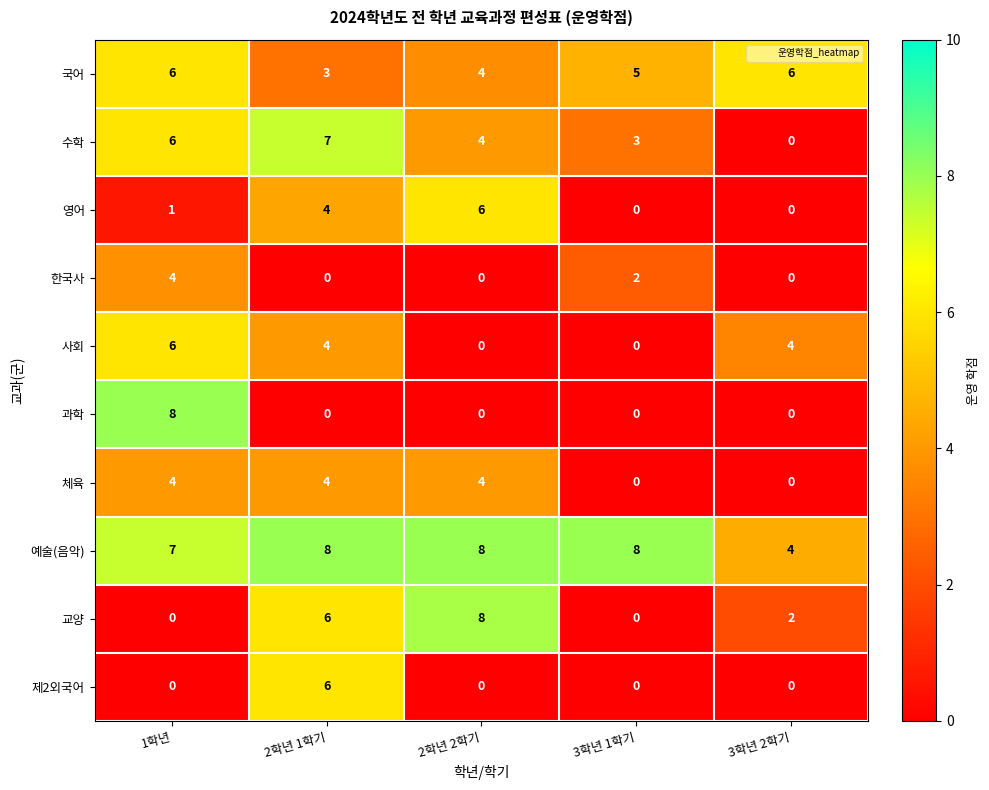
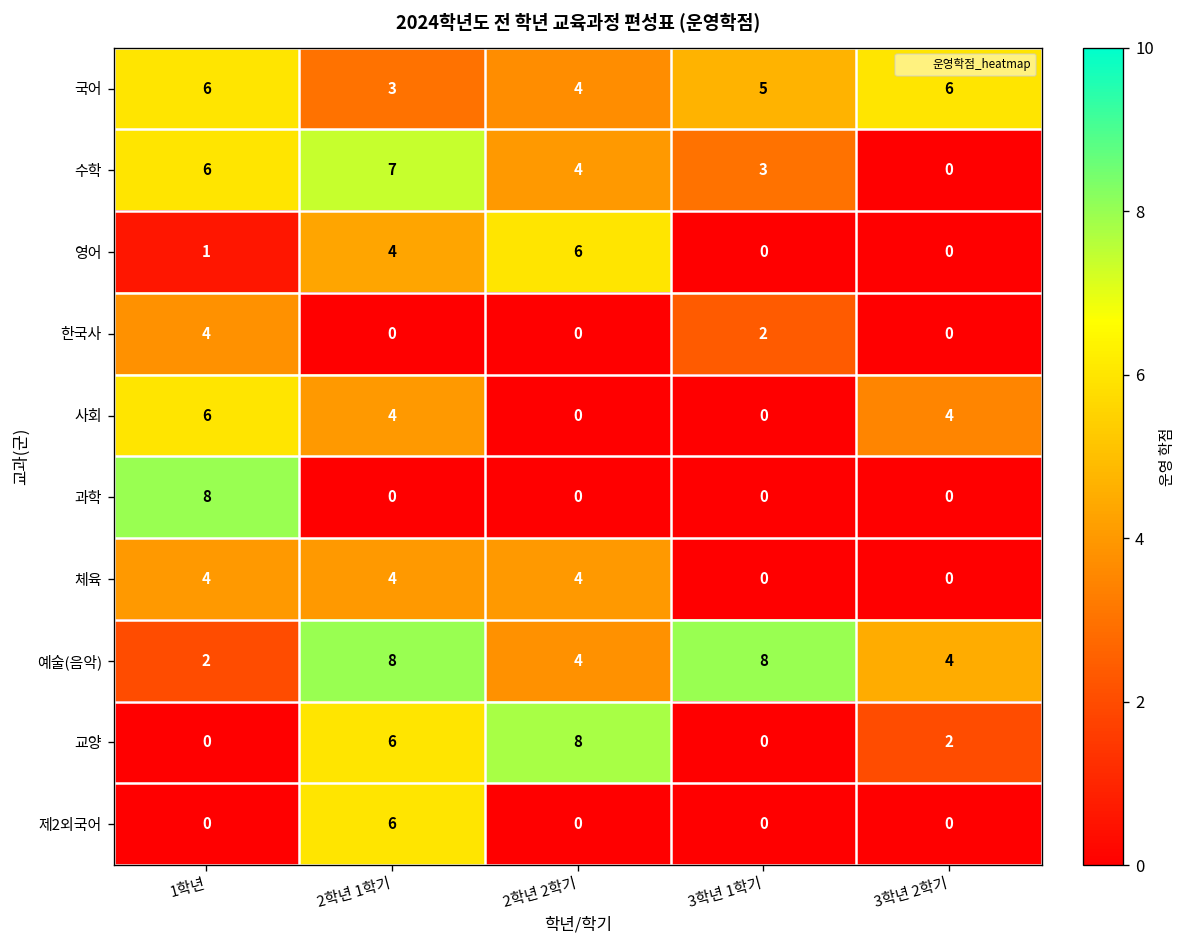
예술(음악), 1학년: 7 -> 2
예술(음악), 2학년 2학기: 8 -> 4
